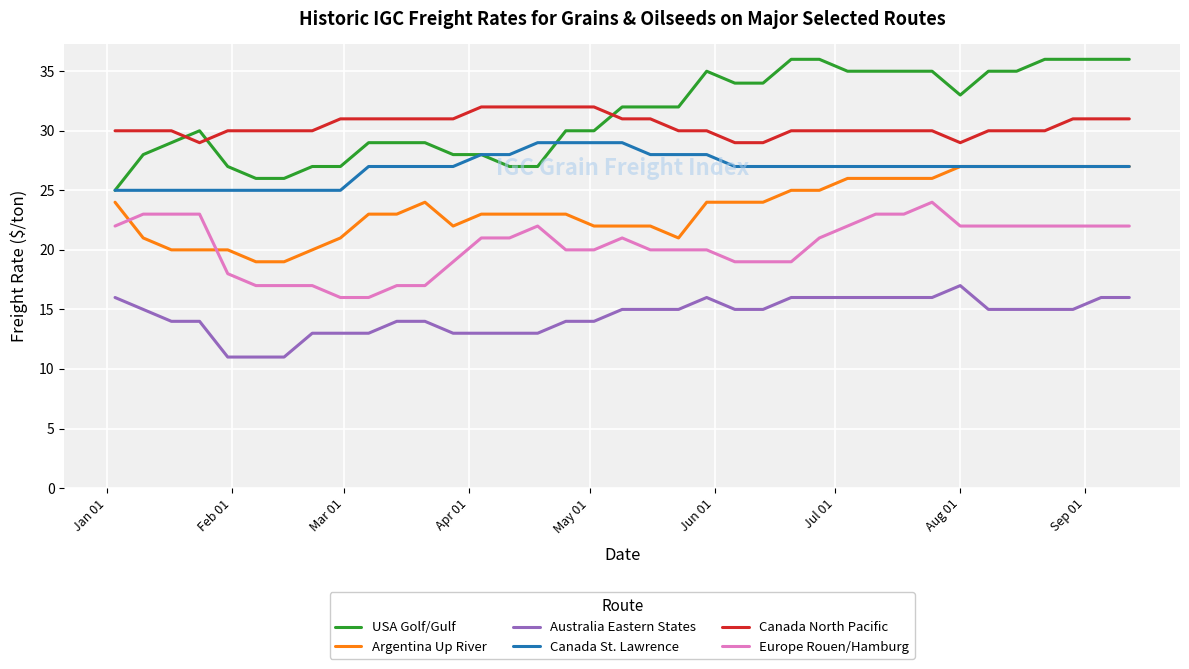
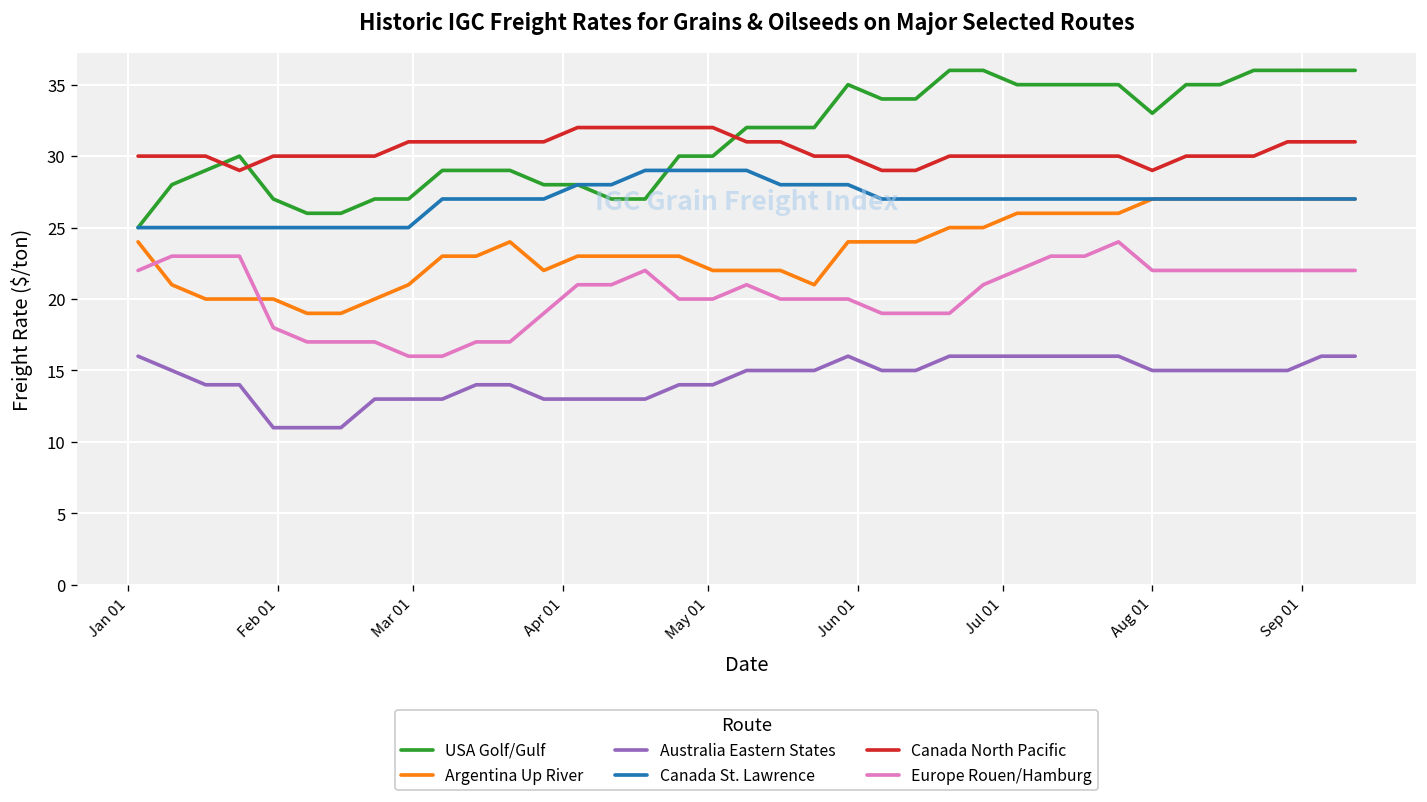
Australia Eastern States, Aug 01: 17 -> 15
